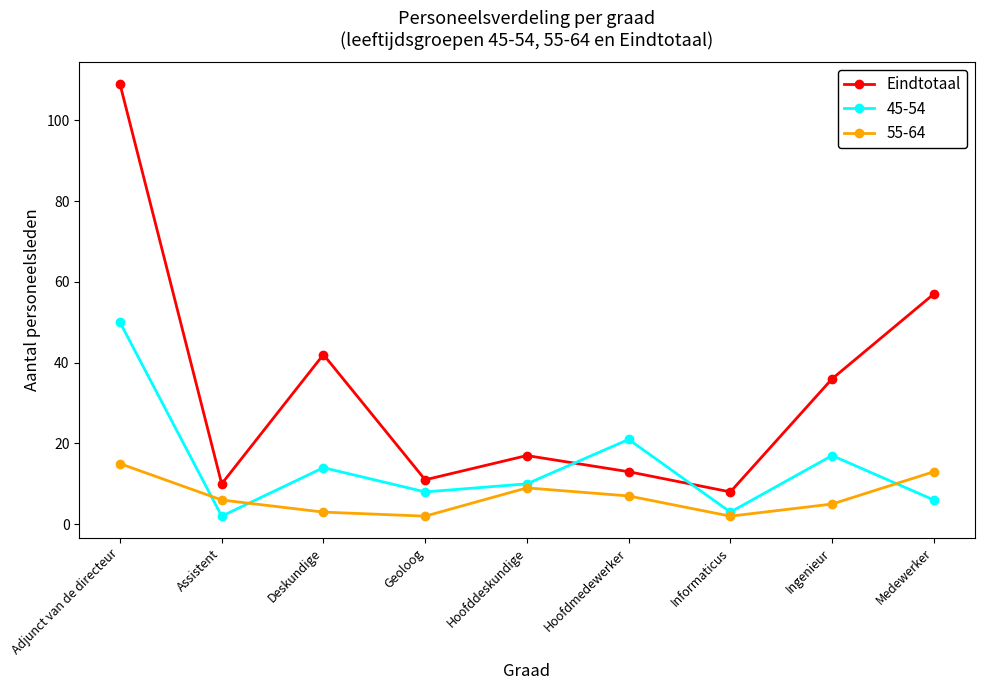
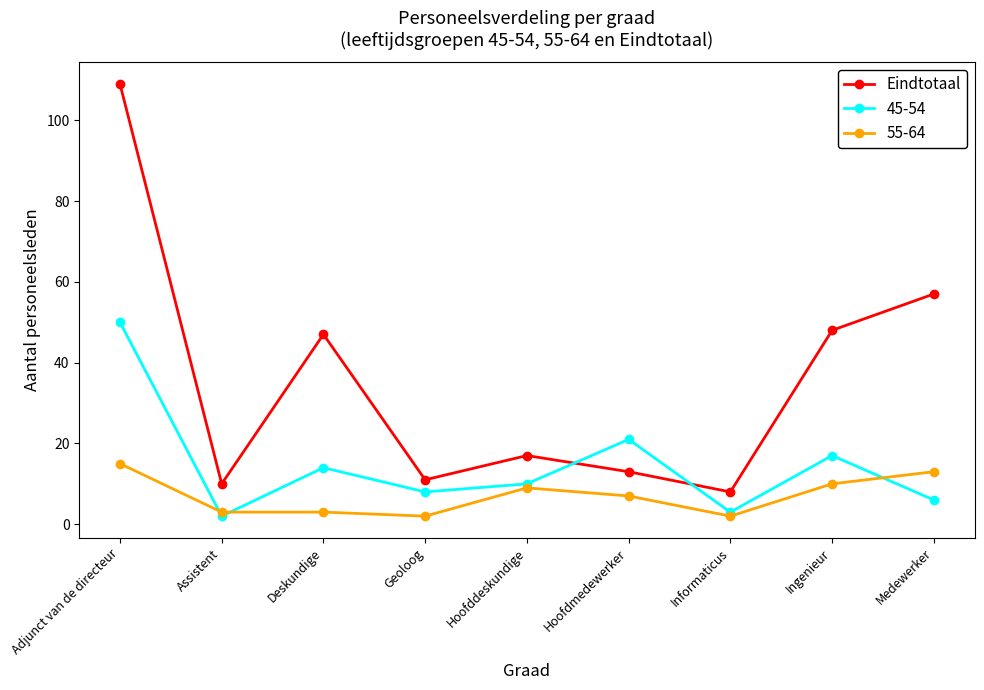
55-64, Assistent: 6 -> 3
Eindtotaal, Deskundige: 42 -> 47
Eindtotaal, Ingenieur: 36 -> 48
55-64, Ingenieur: 5 -> 10
